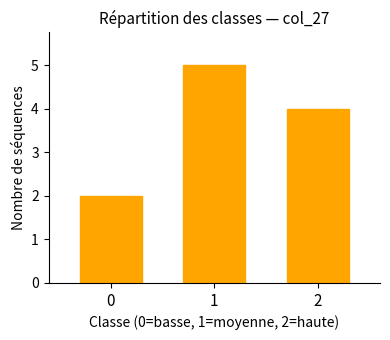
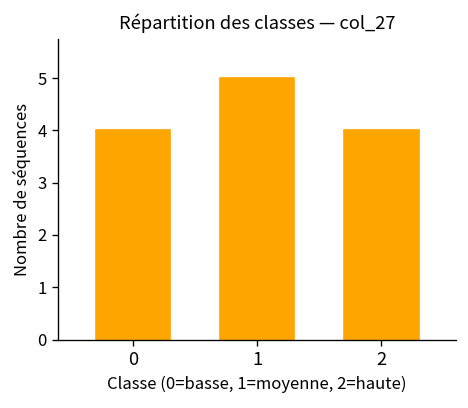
0: 2 -> 4
